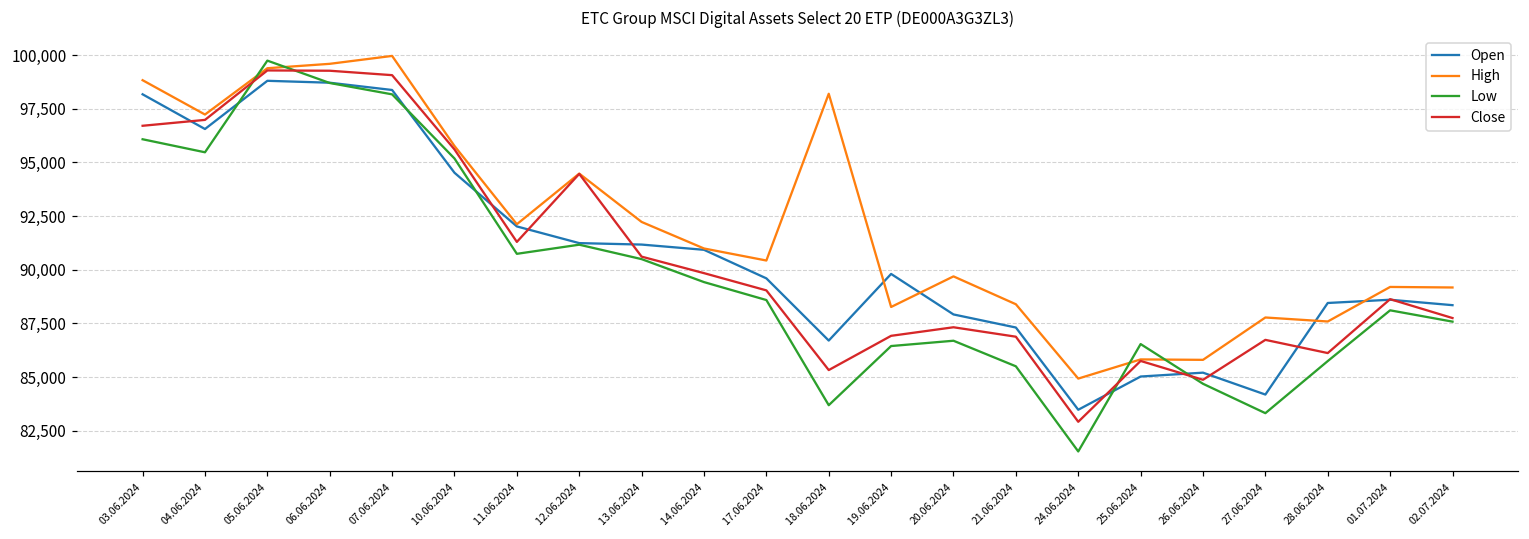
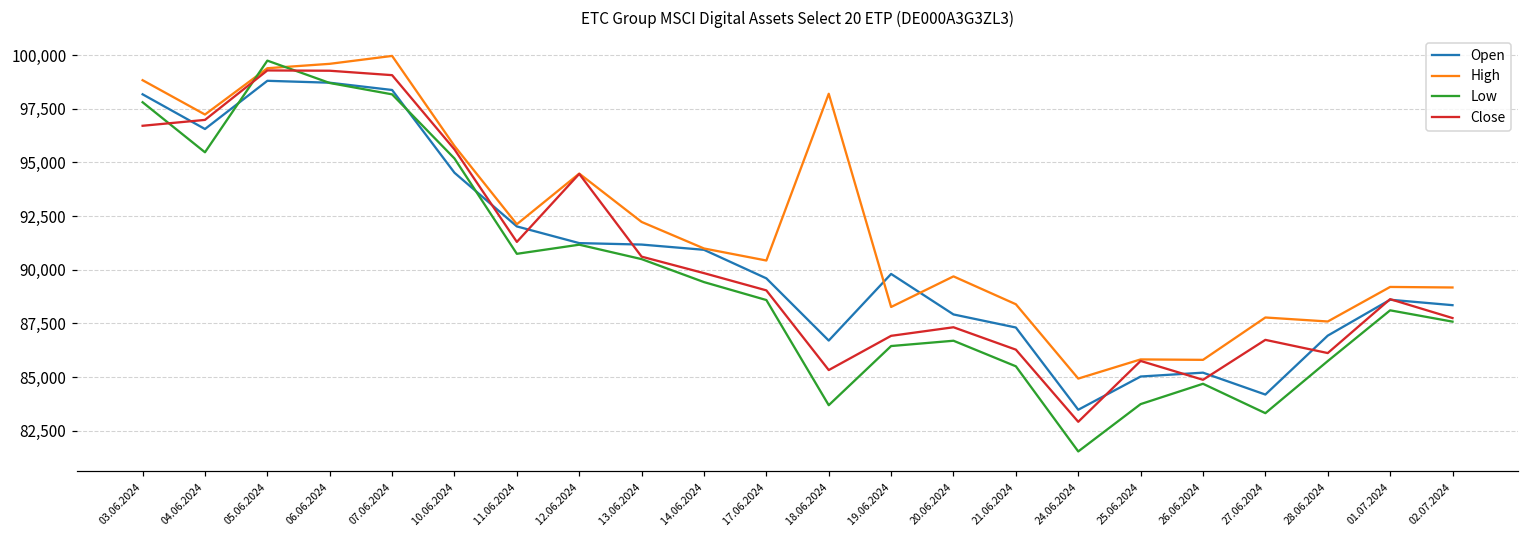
Low, 03.06.2024: 96,100 -> 97,800
Close, 21.06.2024: 86,900 -> 86,300
Low, 25.06.2024: 86,500 -> 83,700
Open, 28.06.2024: 88,400 -> 86,900
